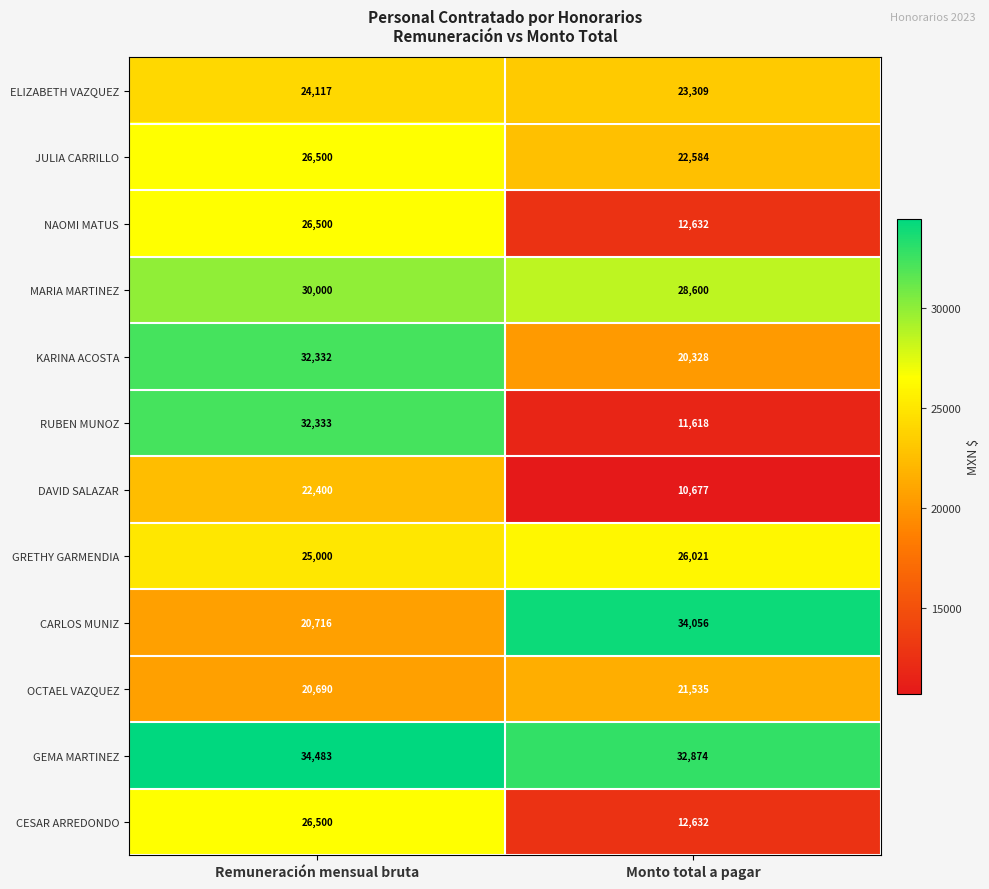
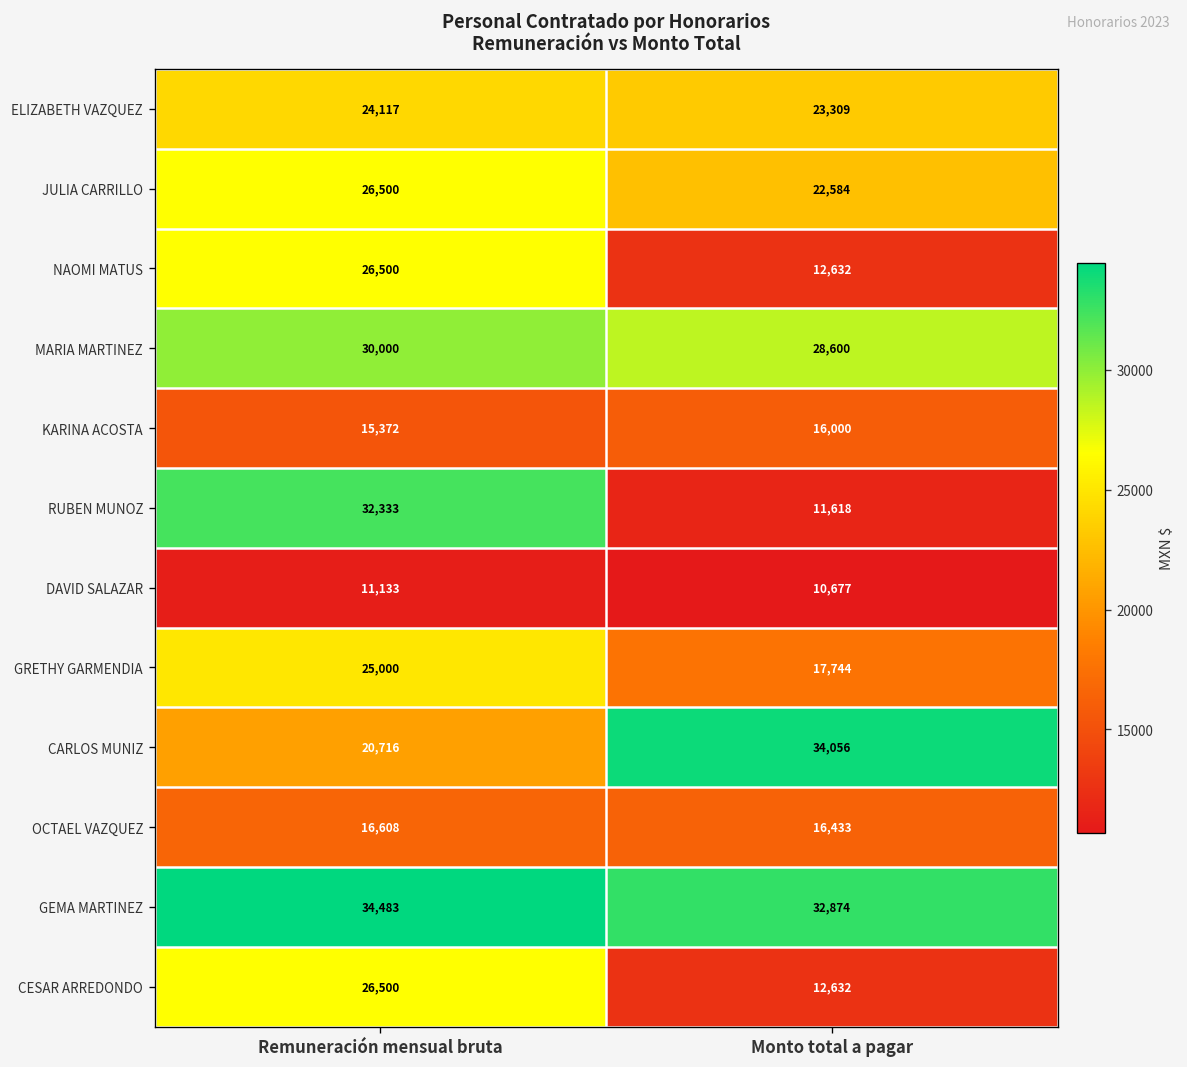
KARINA ACOSTA, Remuneración mensual bruta: 32,332 -> 15,372
KARINA ACOSTA, Monto total a pagar: 20,328 -> 16,000
DAVID SALAZAR, Remuneración mensual bruta: 22,400 -> 11,133
GRETHY GARMENDIA, Monto total a pagar: 26,021 -> 17,744
OCTAEL VAZQUEZ, Remuneración mensual bruta: 20,690 -> 16,608
OCTAEL VAZQUEZ, Monto total a pagar: 21,535 -> 16,433
